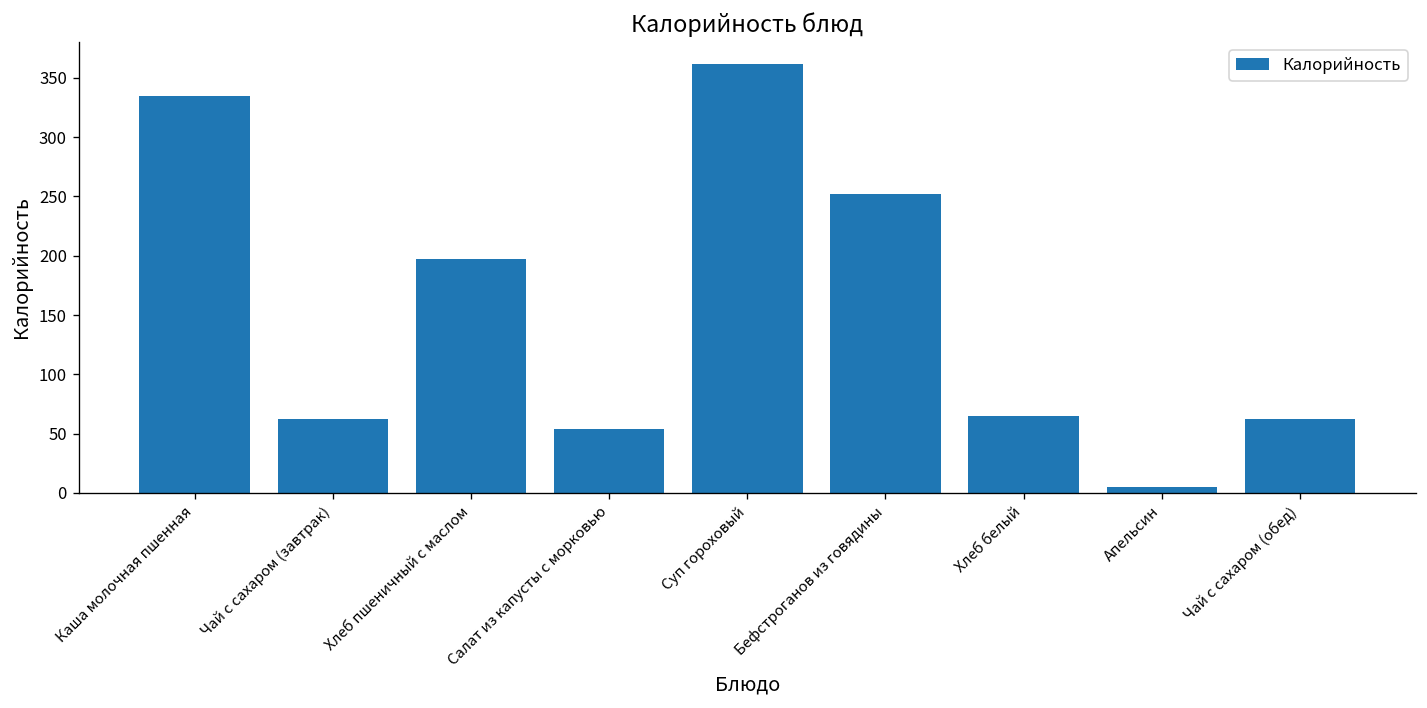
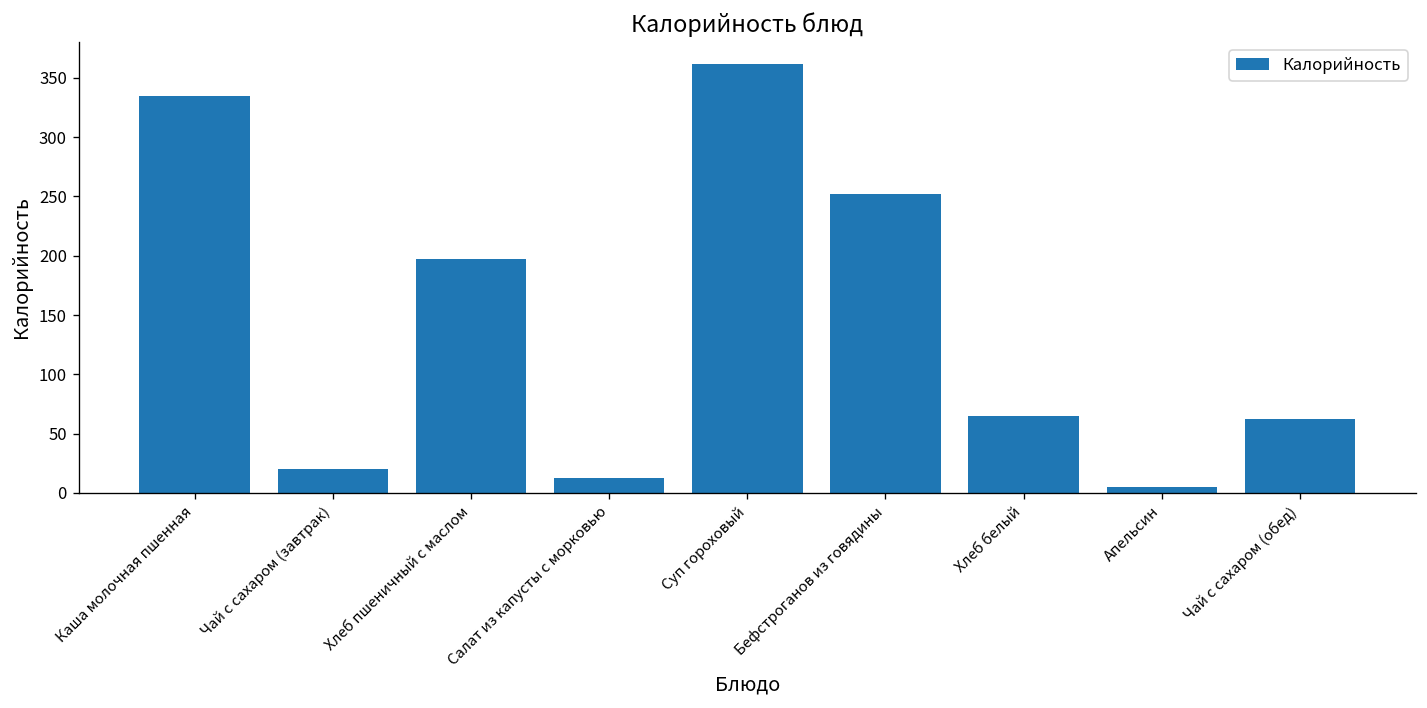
Чай с сахаром (завтрак): 60 -> 20
Салат из капусты с морковью: 50 -> 10
